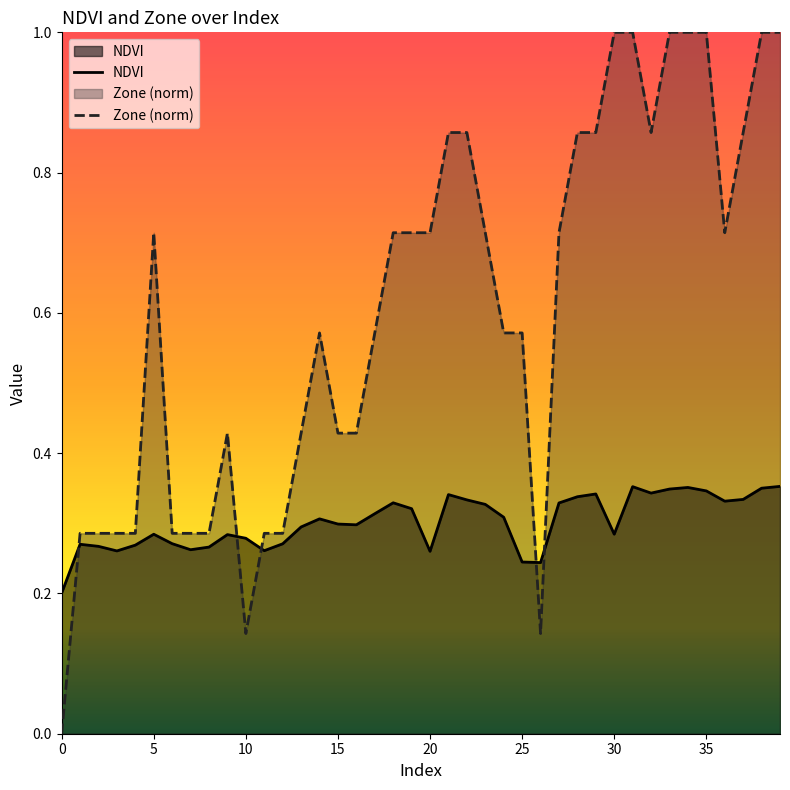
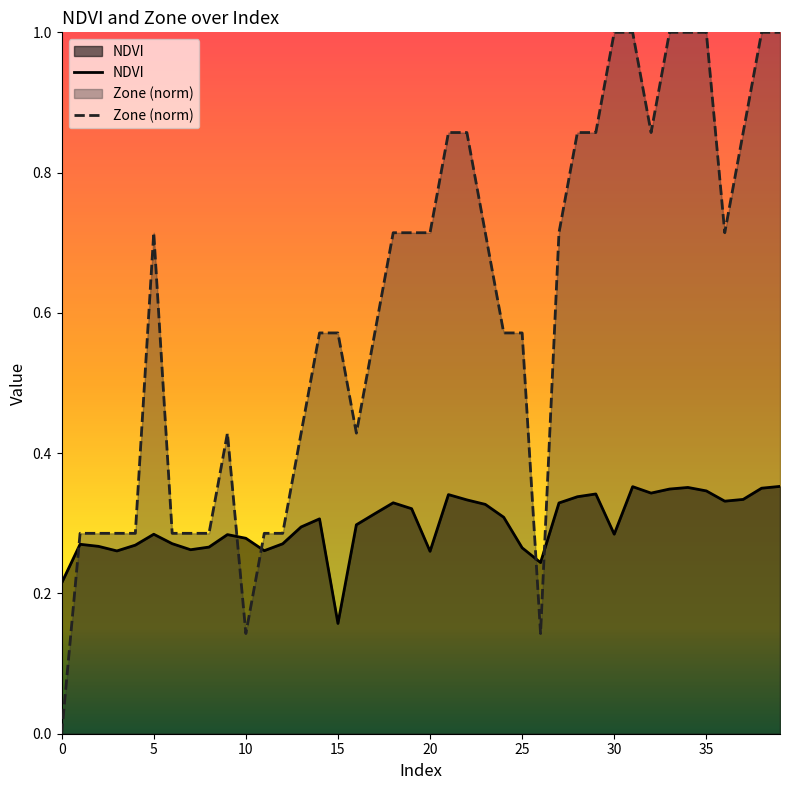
NDVI, 0: 0.20 -> 0.21
NDVI, 15: 0.30 -> 0.16
Zone (norm), 15: 0.43 -> 0.57
NDVI, 25: 0.24 -> 0.27
